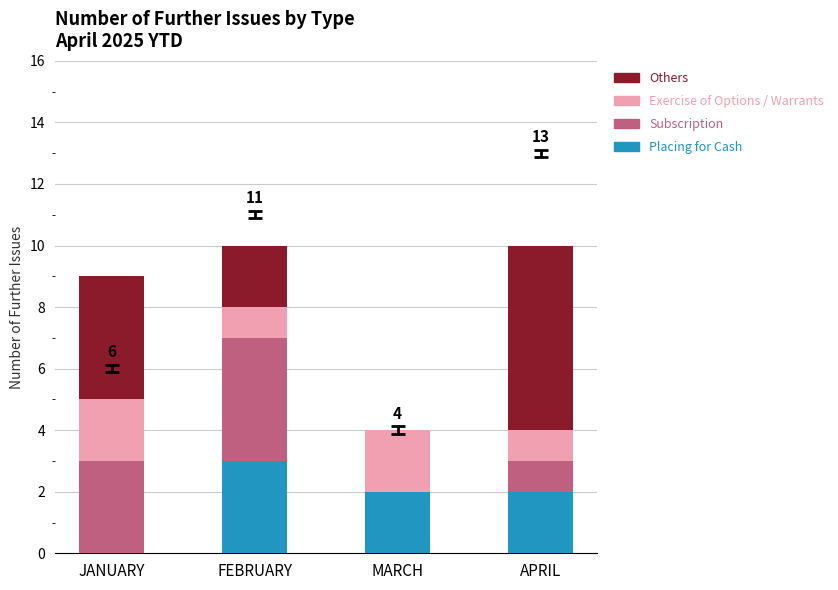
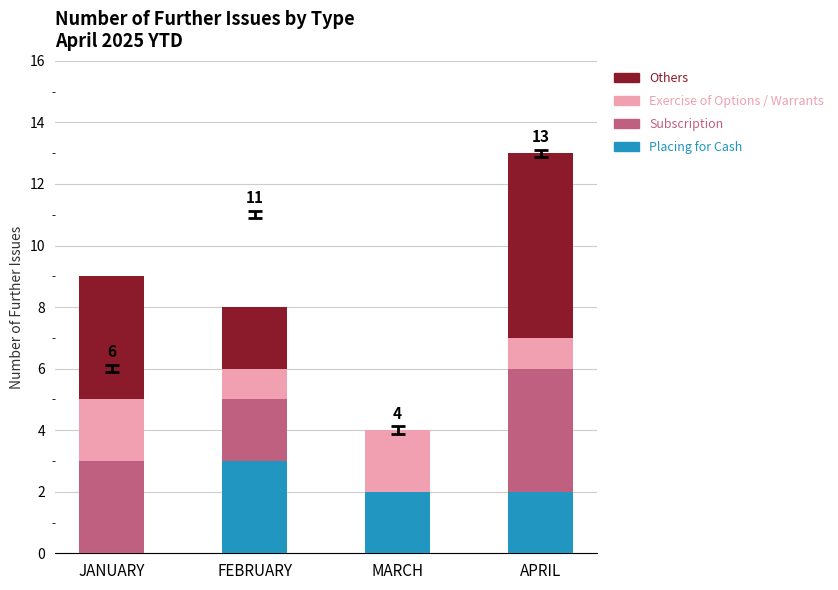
Subscription, FEBRUARY: 4 -> 2
Subscription, APRIL: 1 -> 4
